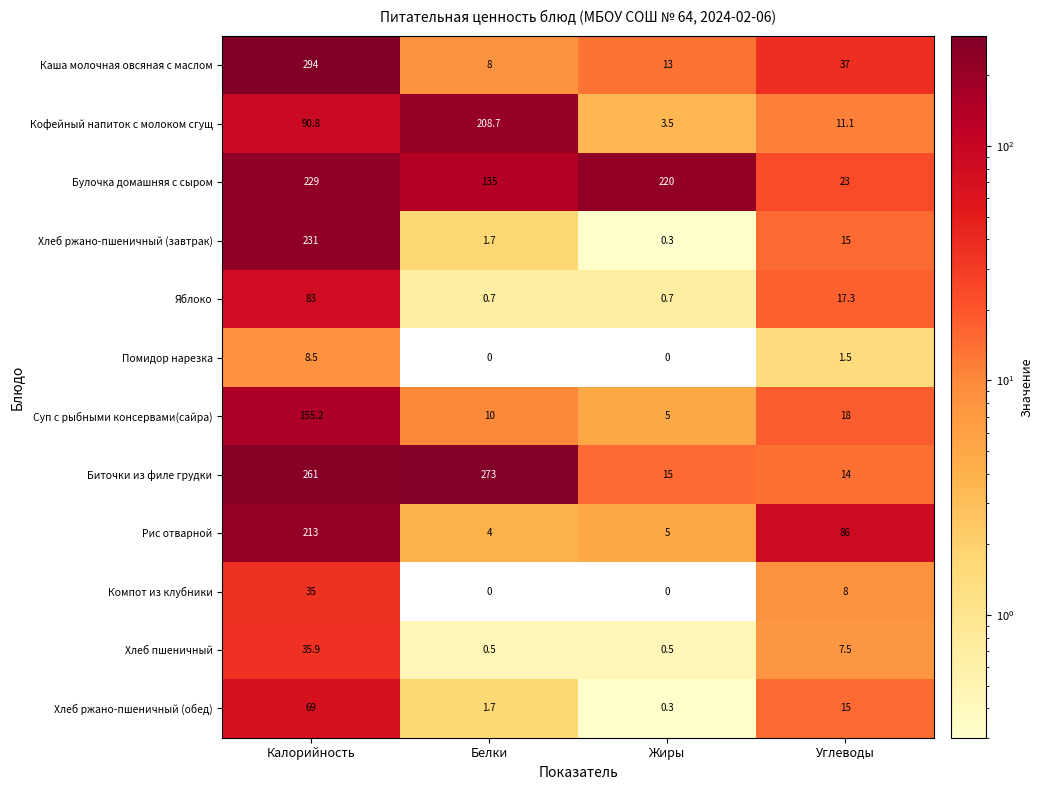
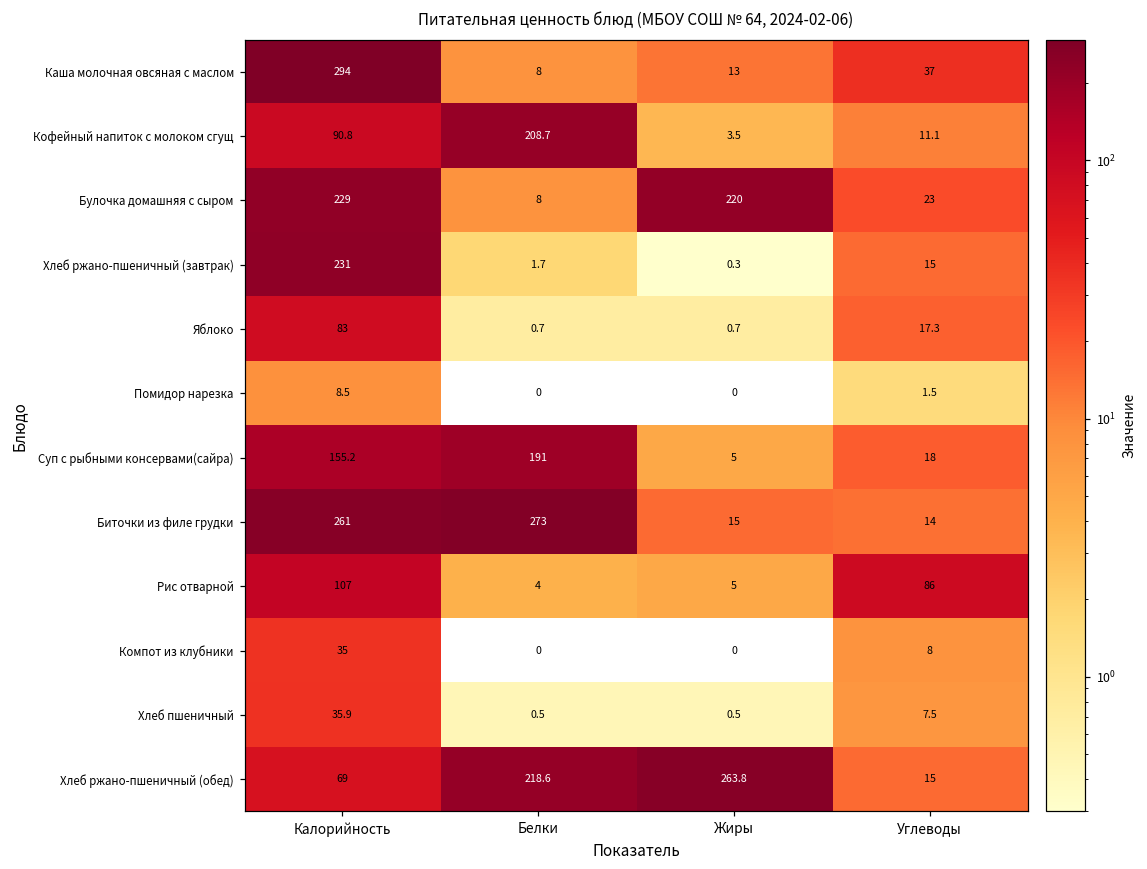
Булочка домашняя с сыром, Белки: 135 -> 8
Суп с рыбными консервами(сайра), Белки: 10 -> 191
Рис отварной, Калорийность: 213 -> 107
Хлеб ржано-пшеничный (обед), Белки: 1.7 -> 218.6
Хлеб ржано-пшеничный (обед), Жиры: 0.3 -> 263.8
